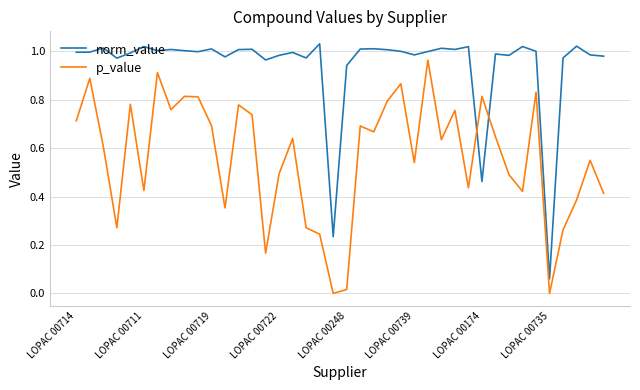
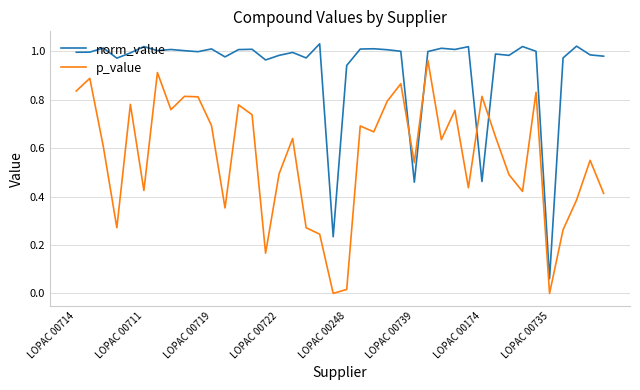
p_value, LOPAC 00714: 0.71 -> 0.84
norm_value, LOPAC 00739: 0.99 -> 0.46
